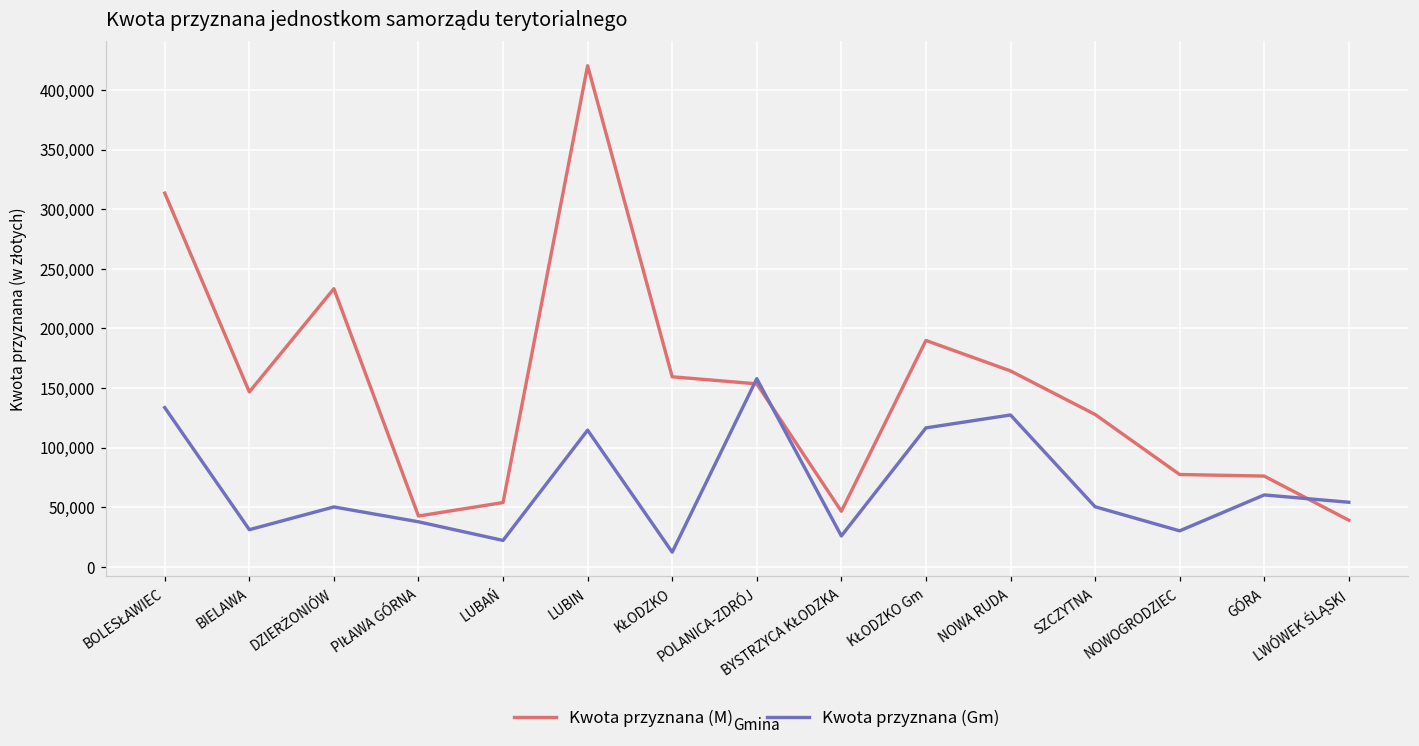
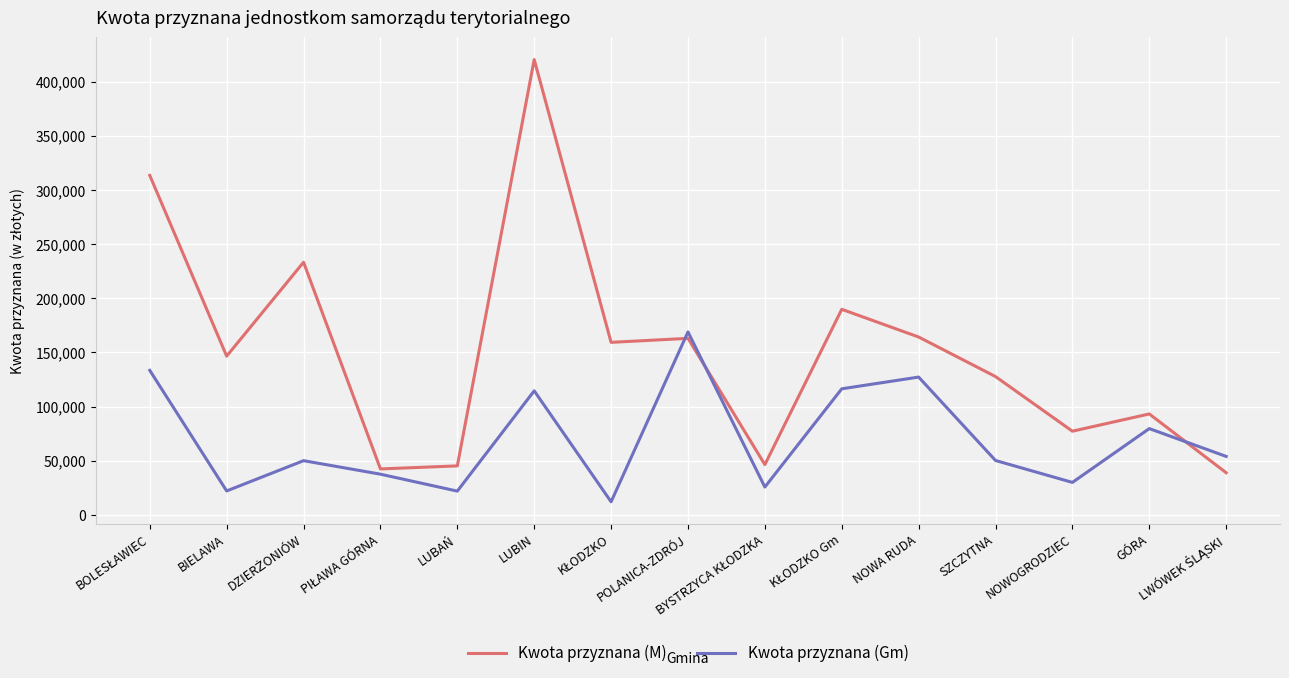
Kwota przyznana (Gm), BIELAWA: 31,000 -> 22,000
Kwota przyznana (M), LUBAŃ: 54,000 -> 45,000
Kwota przyznana (M), POLANICA-ZDRÓJ: 153,000 -> 163,000
Kwota przyznana (Gm), POLANICA-ZDRÓJ: 158,000 -> 169,000
Kwota przyznana (M), GÓRA: 76,000 -> 93,000
Kwota przyznana (Gm), GÓRA: 60,000 -> 80,000
